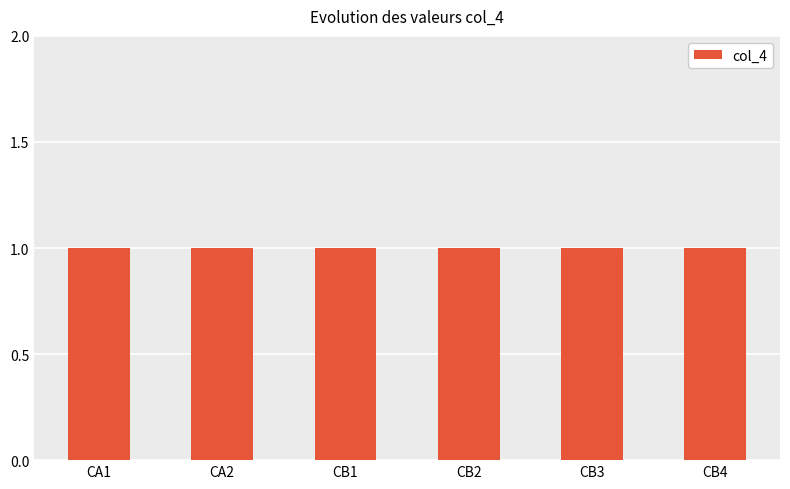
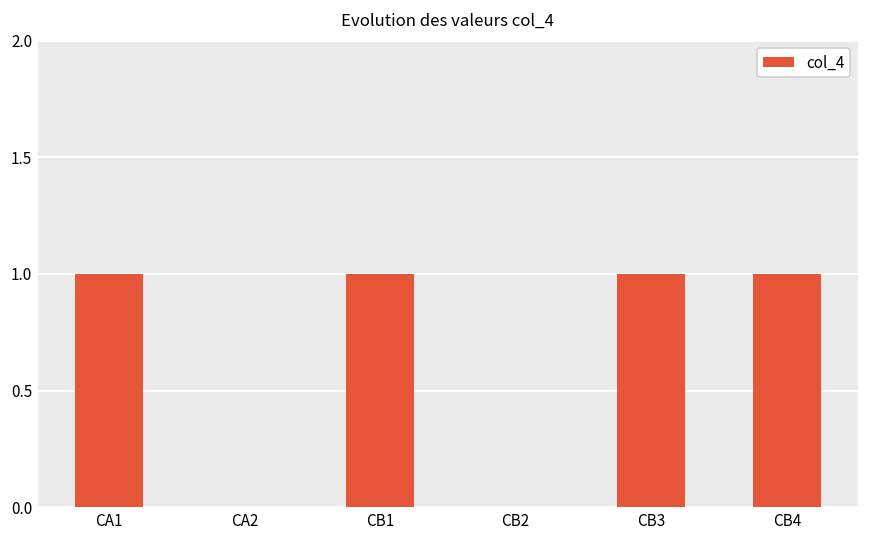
CA2: 1 -> 0
CB2: 1 -> 0
